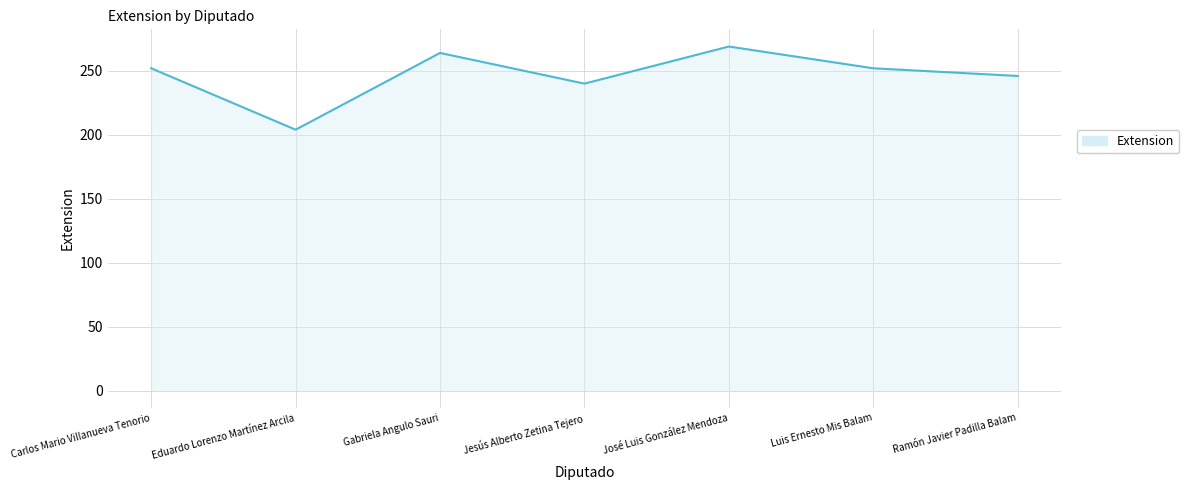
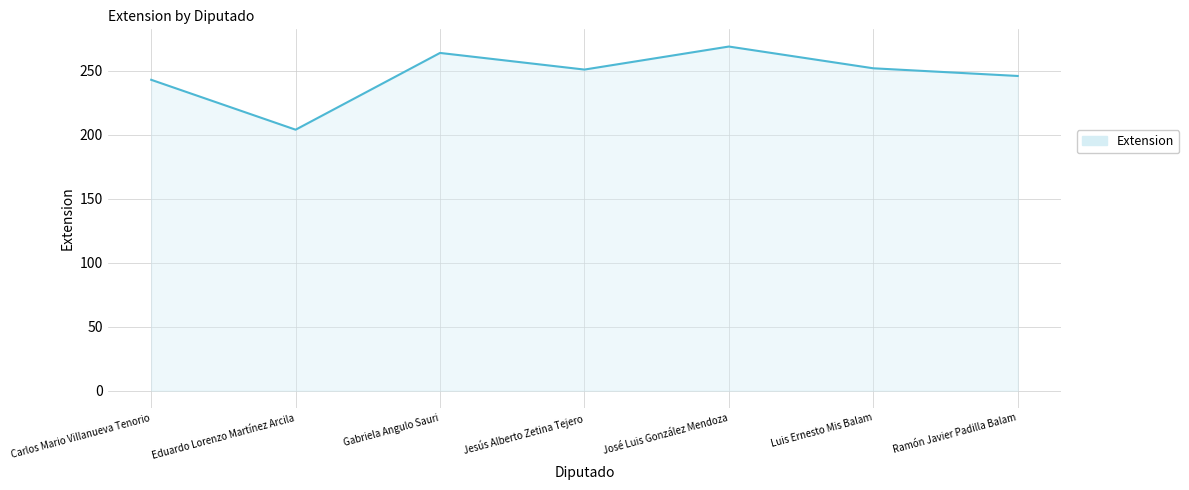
Carlos Mario Villanueva Tenorio: 252 -> 243
Jesús Alberto Zetina Tejero: 240 -> 251
